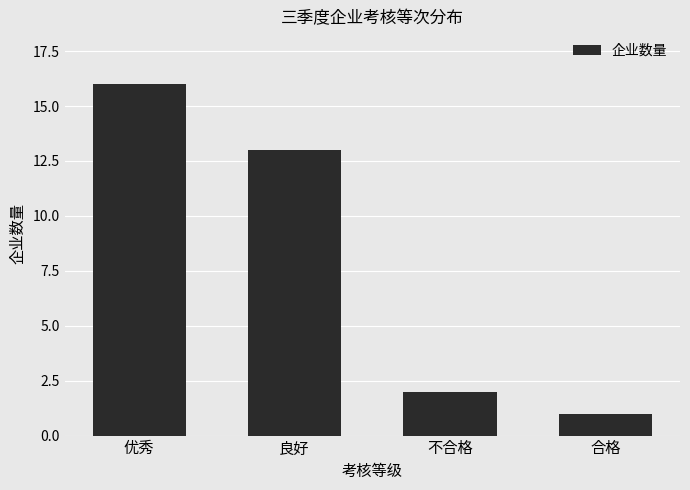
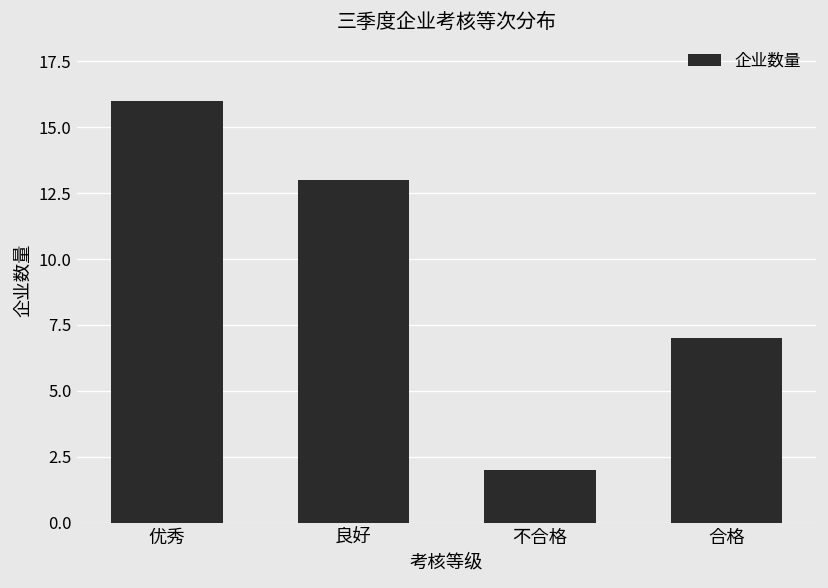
合格: 1 -> 7
